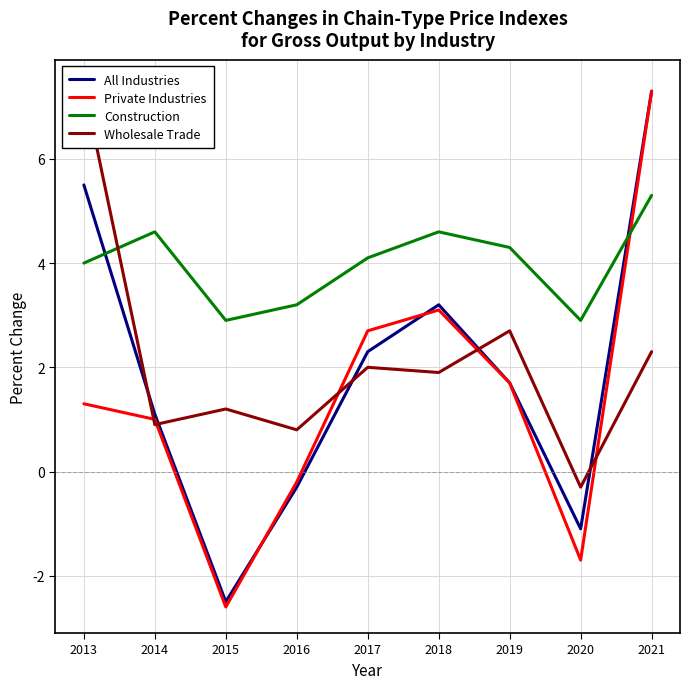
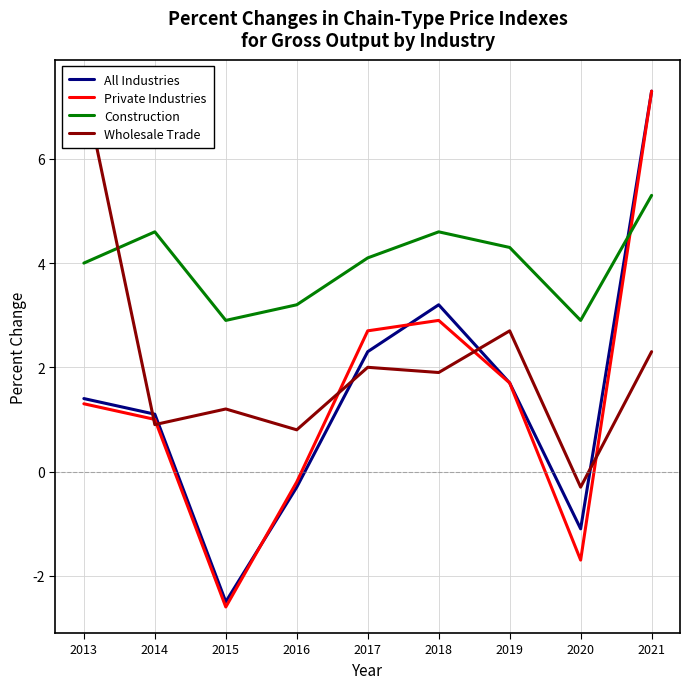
All Industries, 2013: 5.5 -> 1.4
Private Industries, 2018: 3.1 -> 2.9
